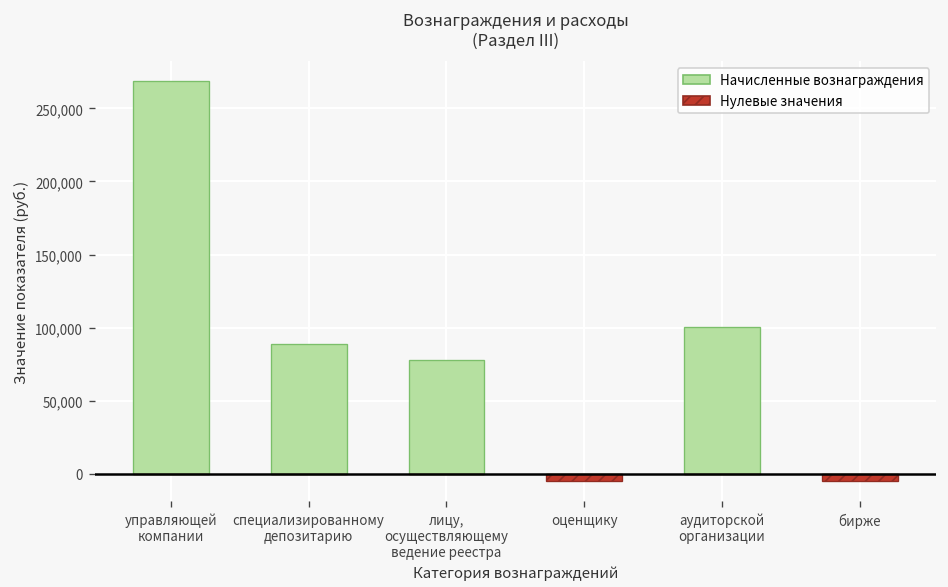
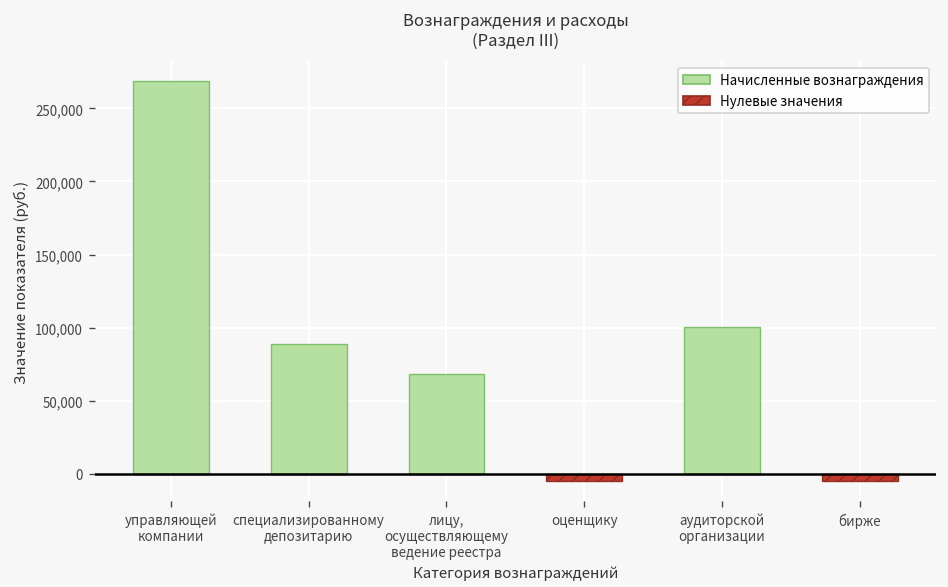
Начисленные вознаграждения, лицу, осуществляющему ведение реестра: 78,000 -> 69,000
